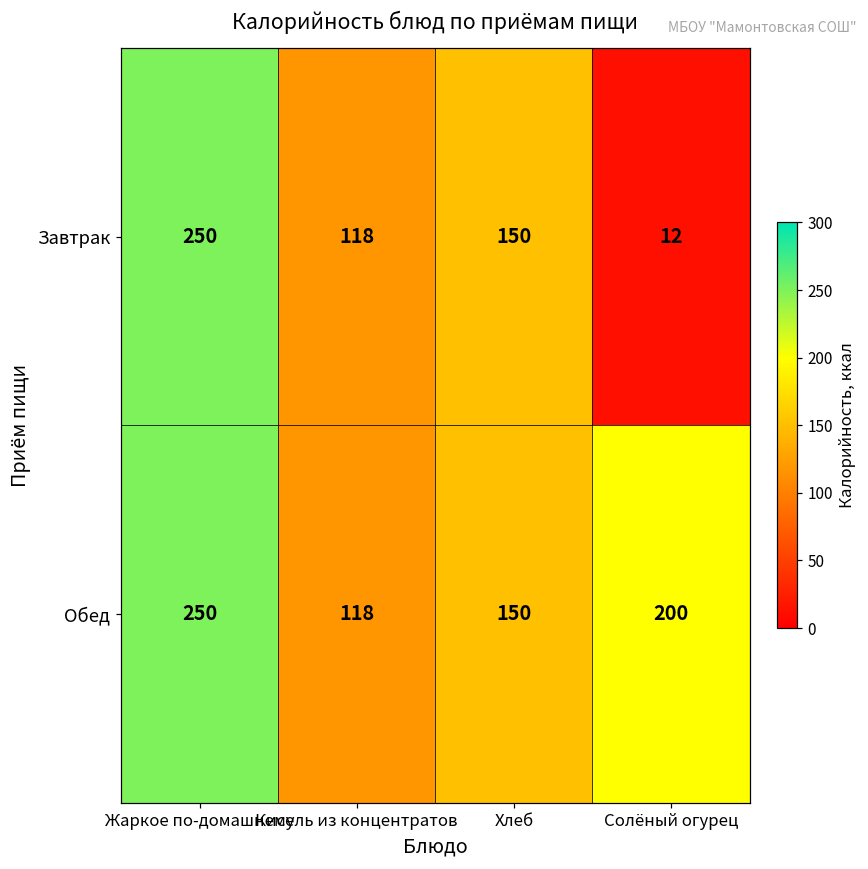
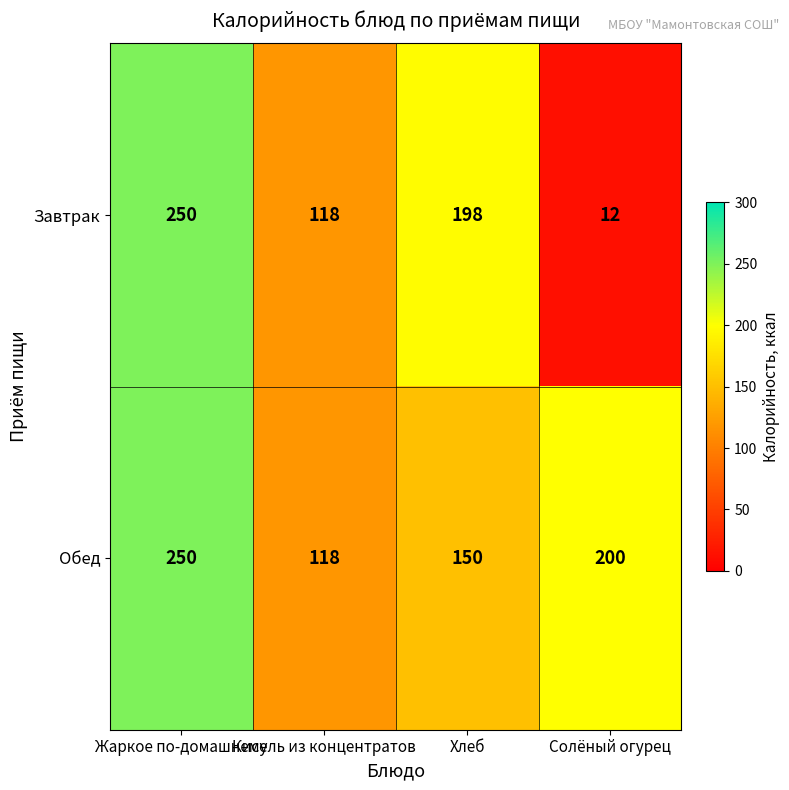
Завтрак, Хлеб: 150 -> 198
